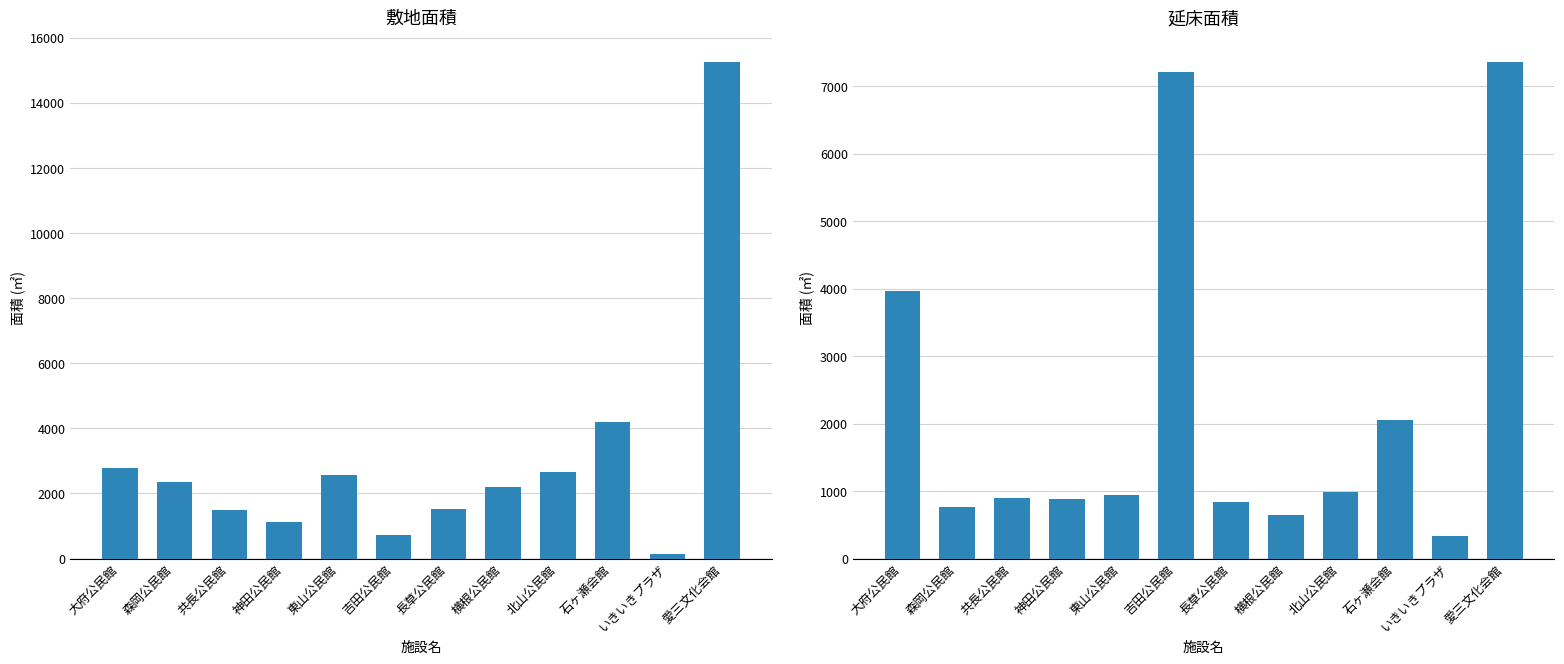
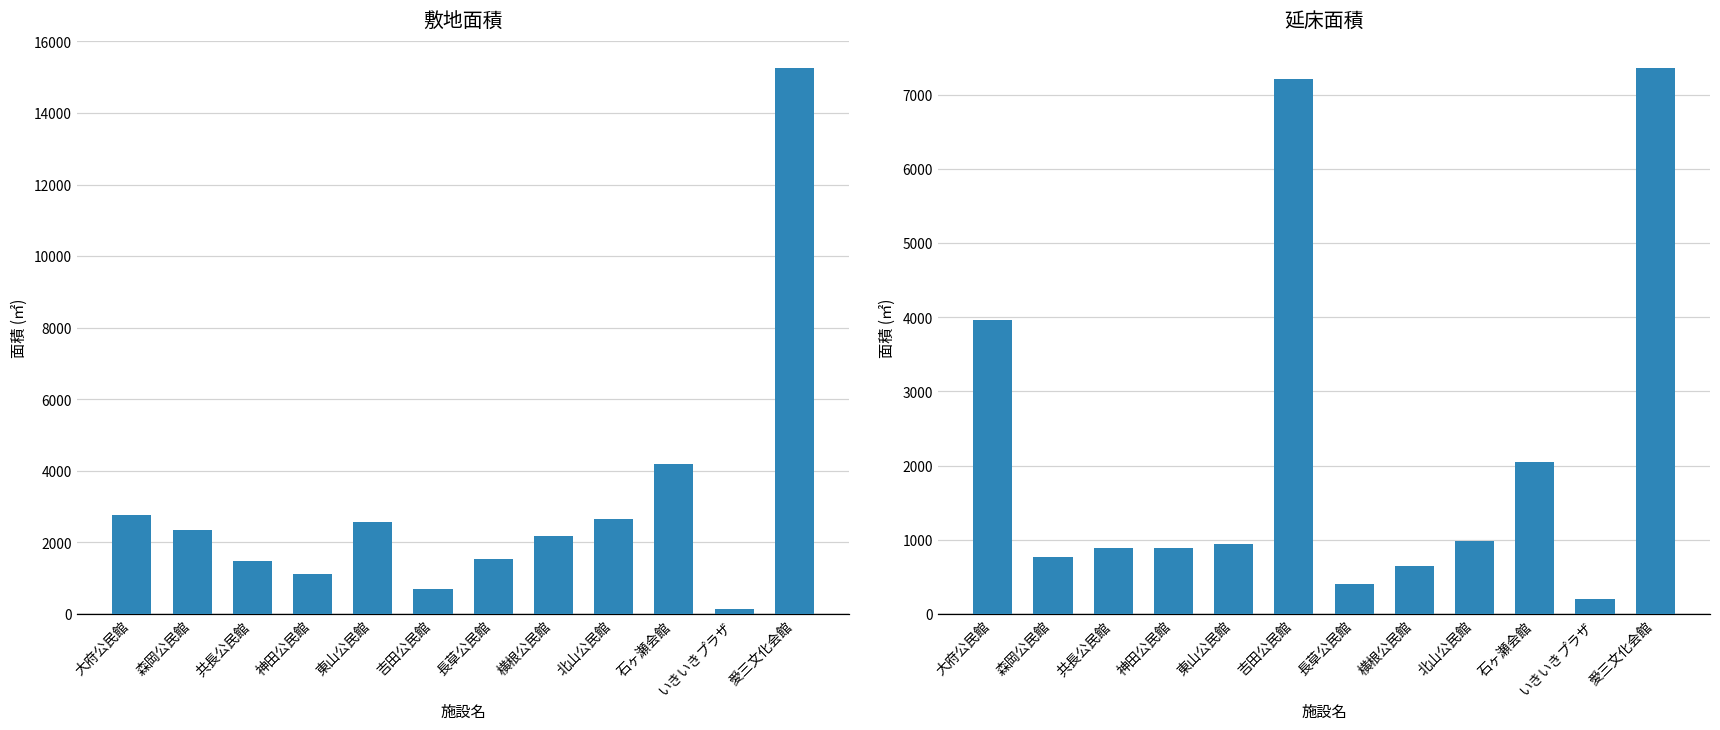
延床面積, 長草公民館: 800 -> 400
延床面積, いきいきプラザ: 300 -> 200
